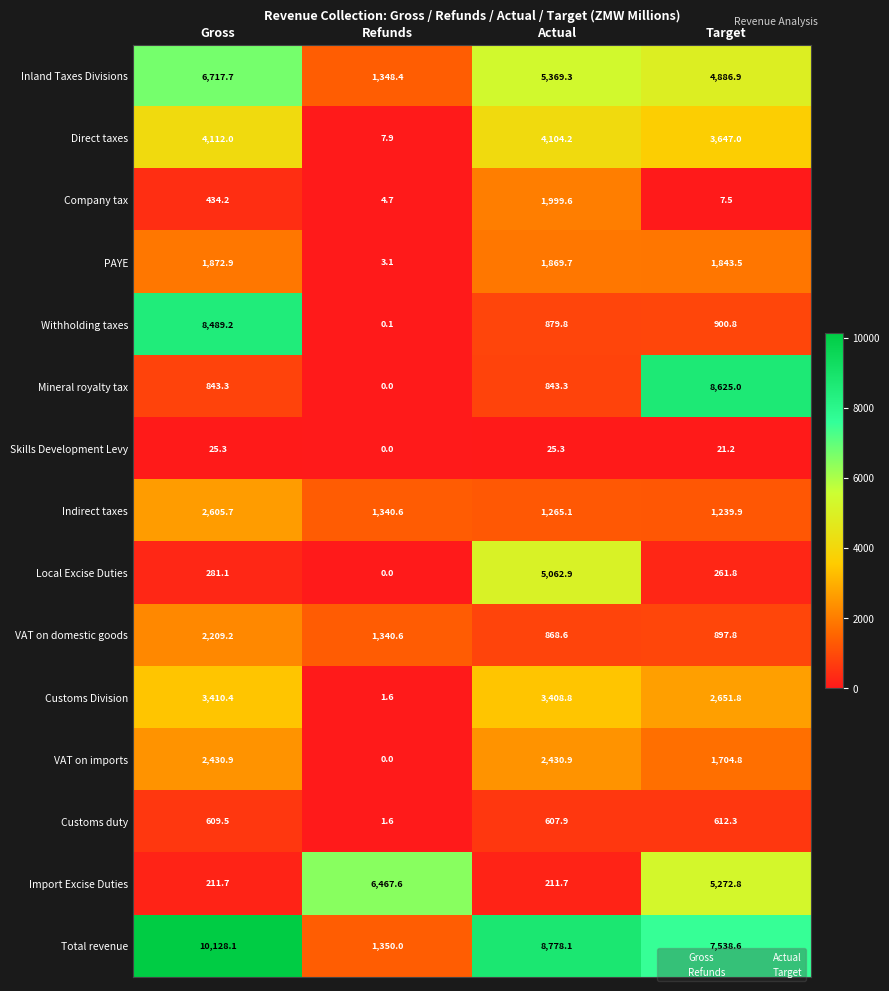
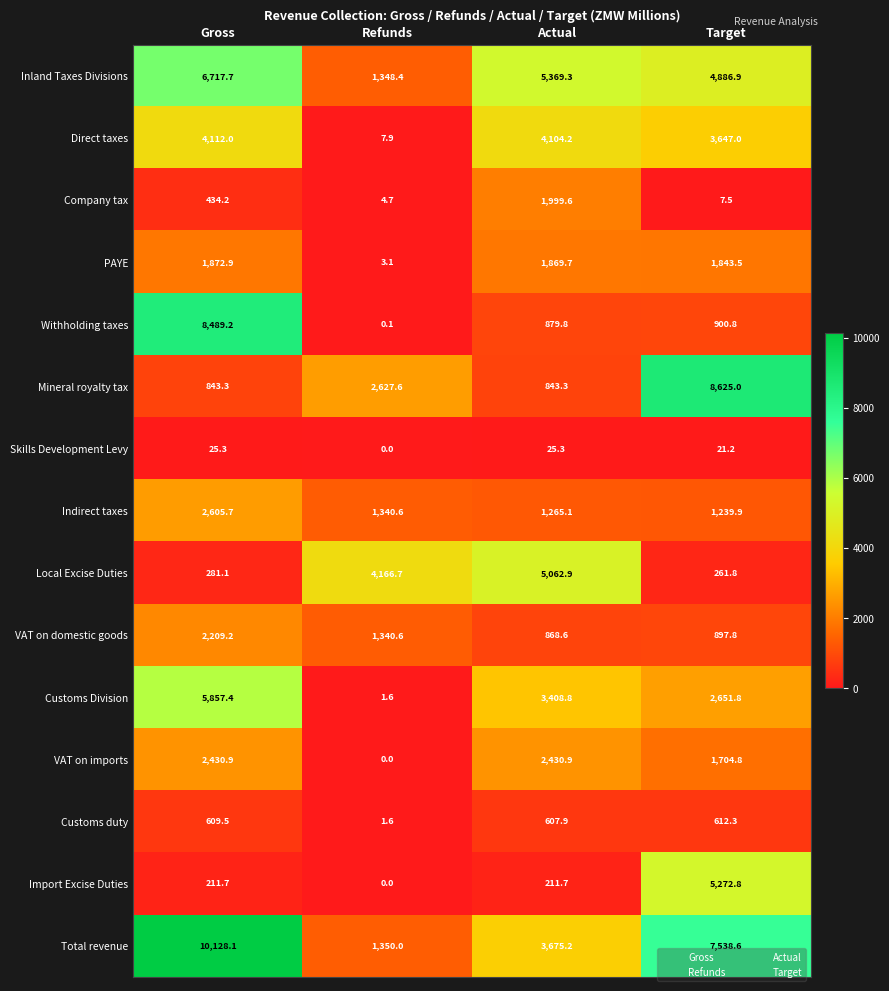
Mineral royalty tax, Refunds: 0.0 -> 2,627.6
Local Excise Duties, Refunds: 0.0 -> 4,166.7
Customs Division, Gross: 3,410.4 -> 5,857.4
Import Excise Duties, Refunds: 6,467.6 -> 0.0
Total revenue, Actual: 8,778.1 -> 3,675.2
